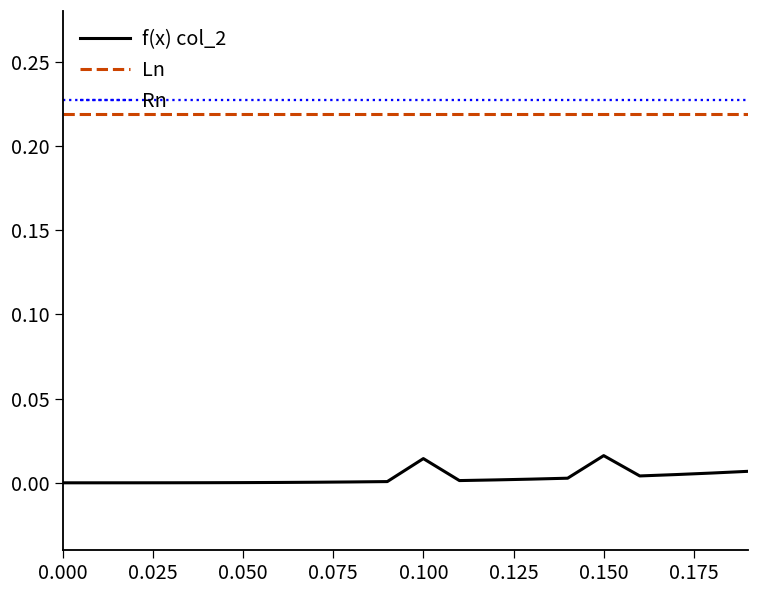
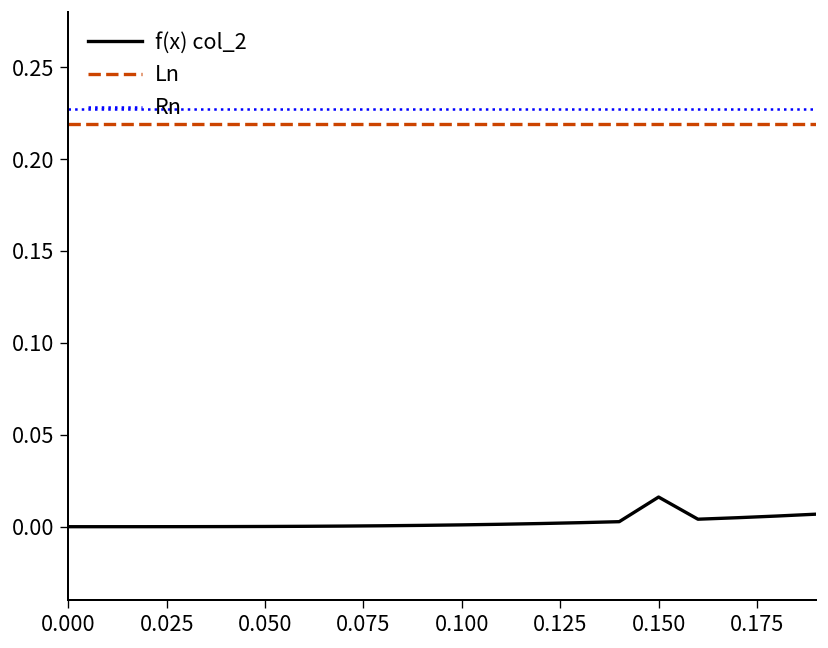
f(x) col_2, 0.100: 0.014 -> 0.001
